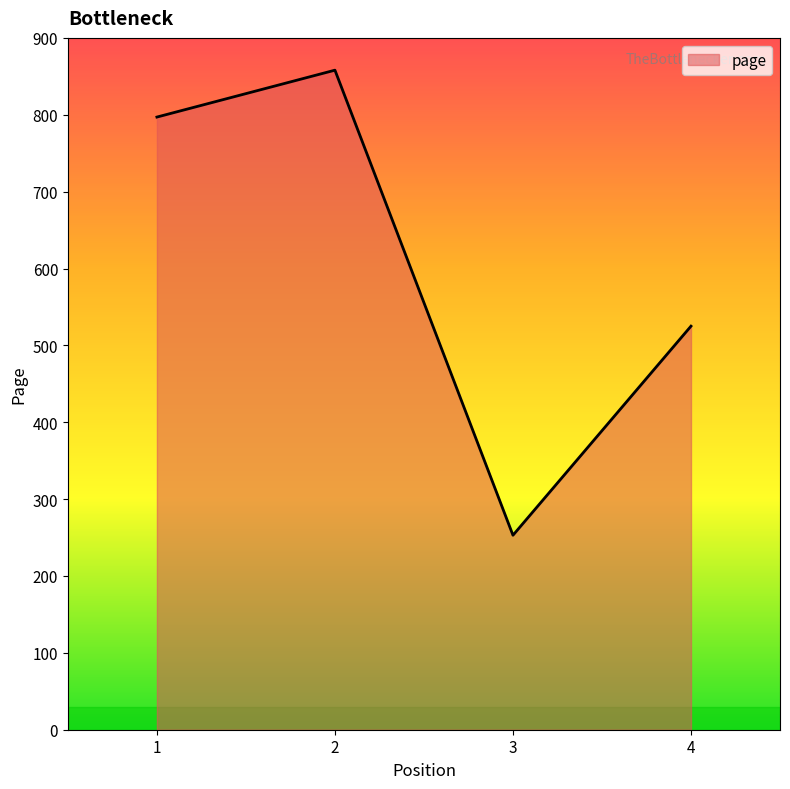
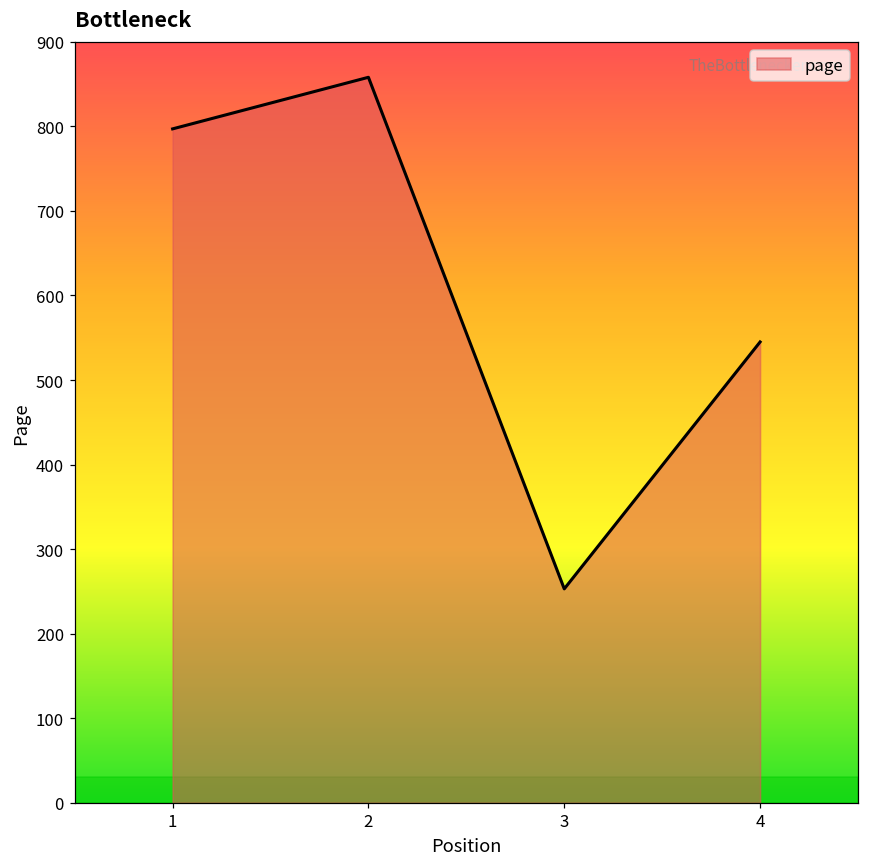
4: 530 -> 550
